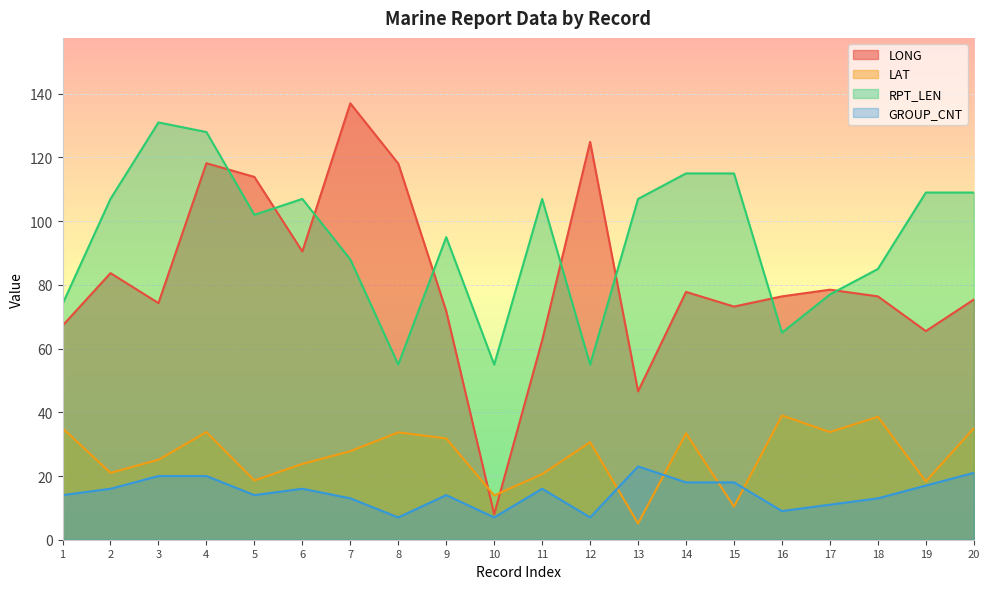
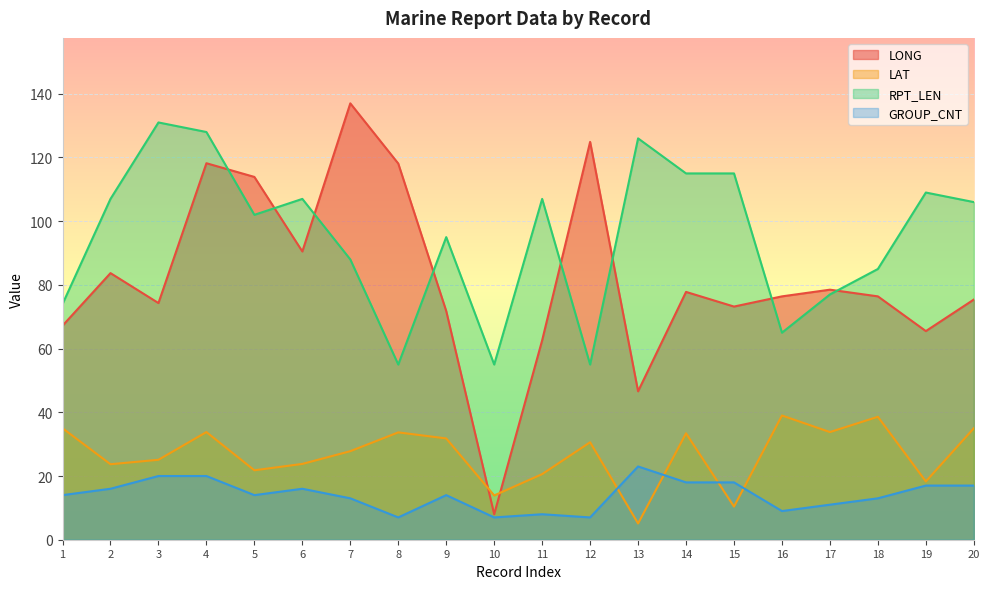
LAT, 2: 21 -> 24
LAT, 5: 19 -> 22
GROUP_CNT, 11: 16 -> 8
RPT_LEN, 13: 107 -> 126
RPT_LEN, 20: 109 -> 106
GROUP_CNT, 20: 21 -> 17
